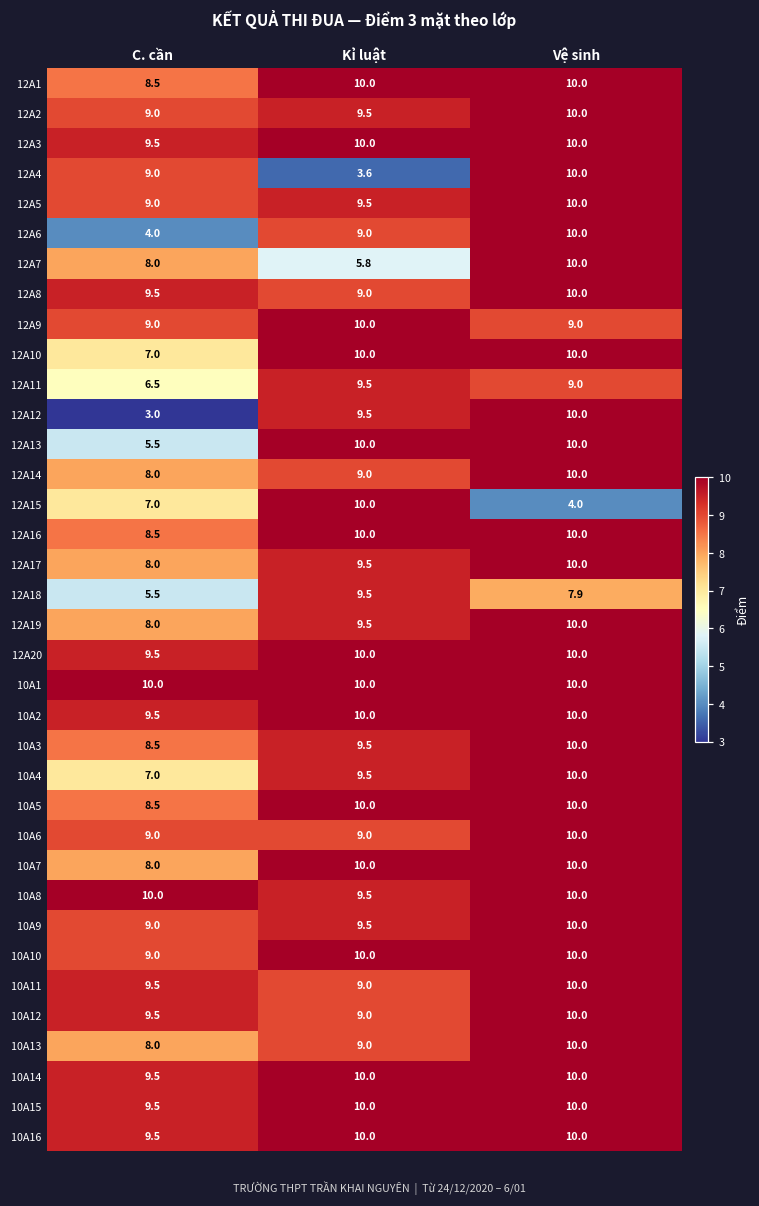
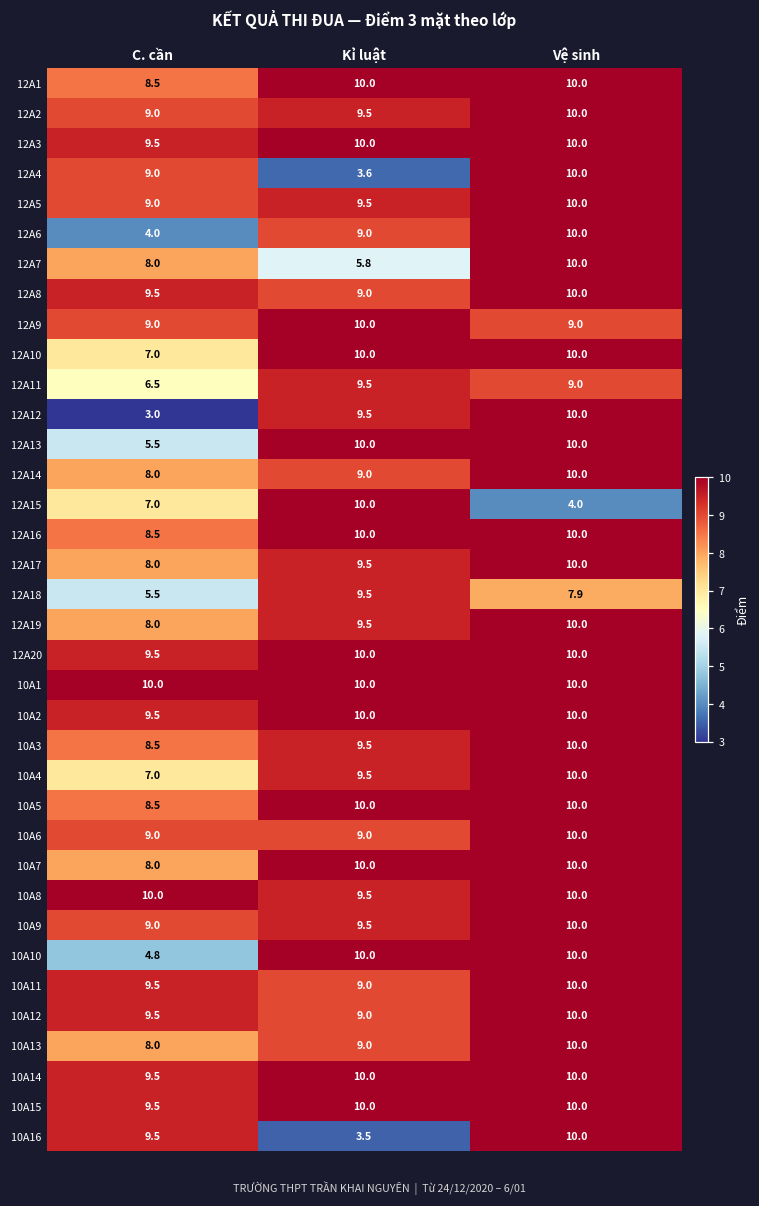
10A10, C. cần: 9.0 -> 4.8
10A16, Kỉ luật: 10.0 -> 3.5
